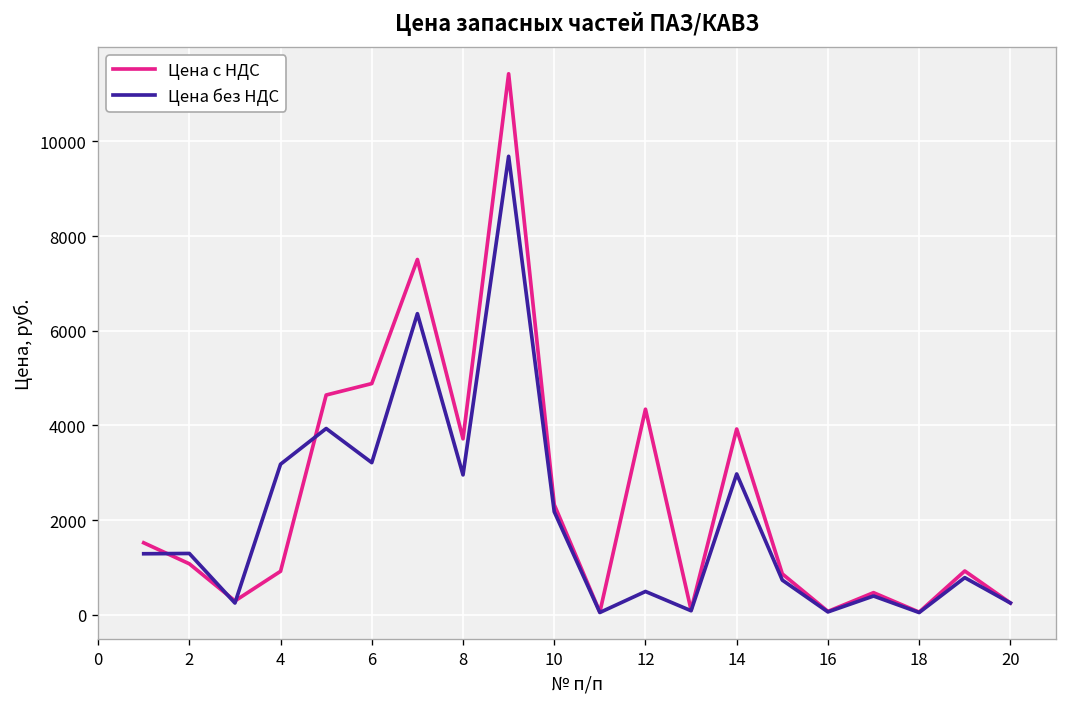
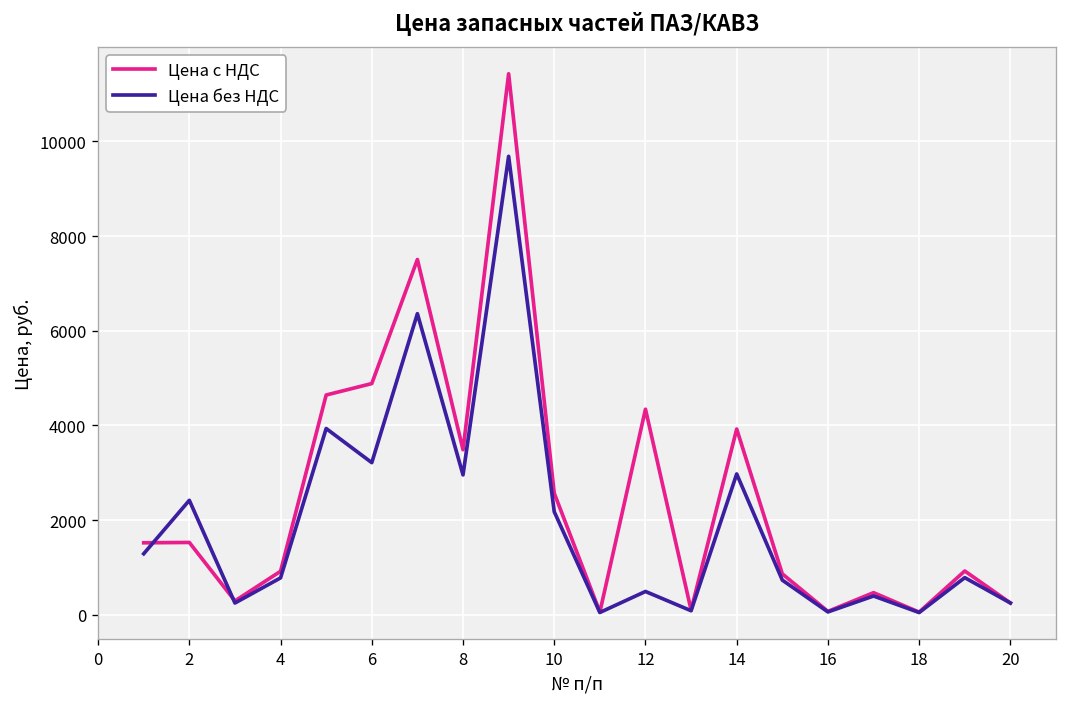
Цена с НДС, 2: 1100 -> 1500
Цена без НДС, 2: 1300 -> 2400
Цена без НДС, 4: 3200 -> 800
Цена с НДС, 8: 3700 -> 3500
Цена с НДС, 10: 2300 -> 2600
